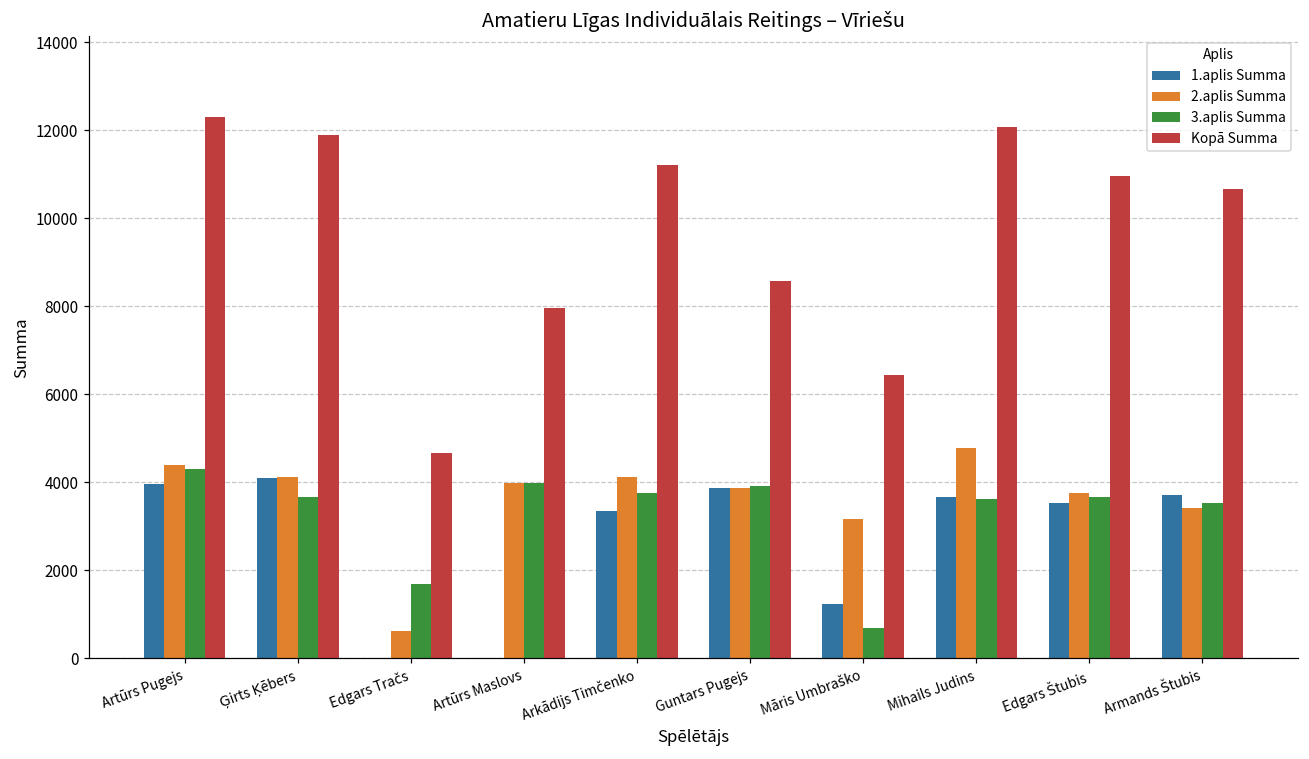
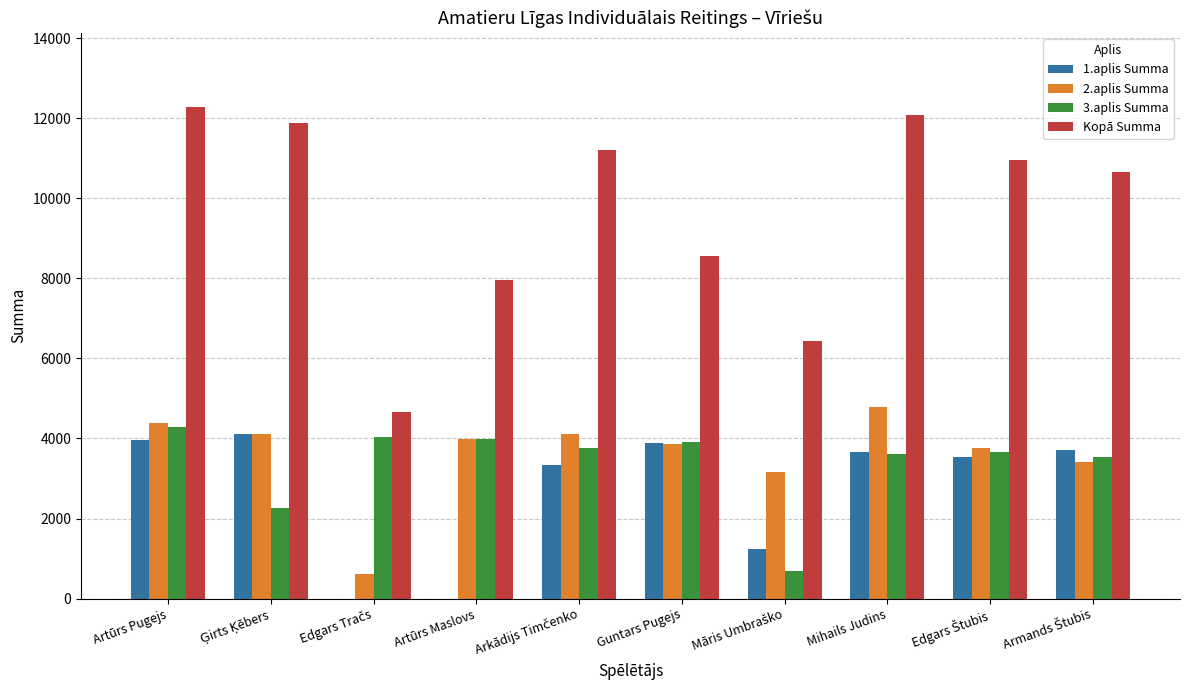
3.aplis Summa, Ģirts Ķēbers: 3700 -> 2300
3.aplis Summa, Edgars Tračs: 1700 -> 4000
